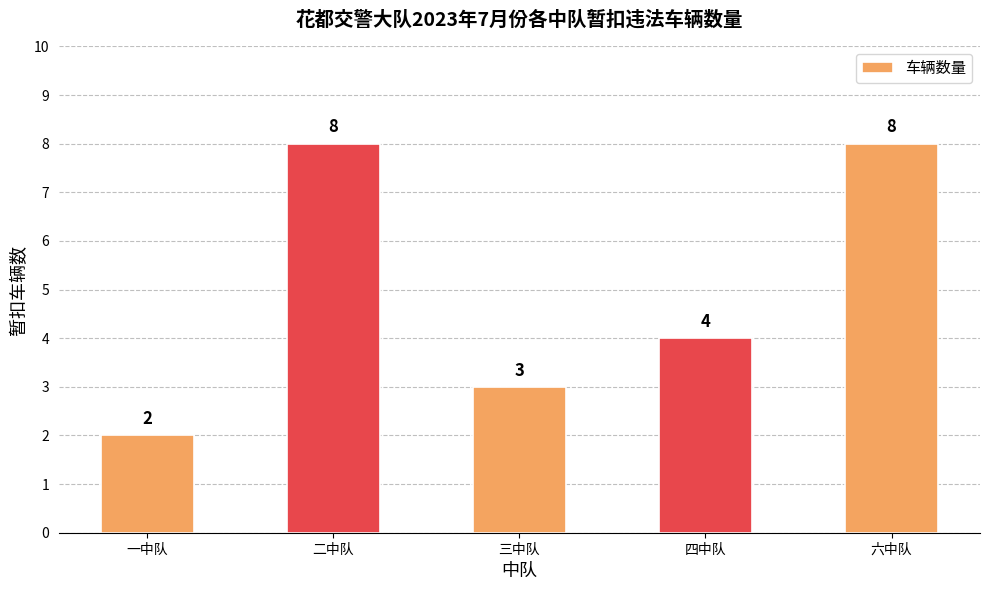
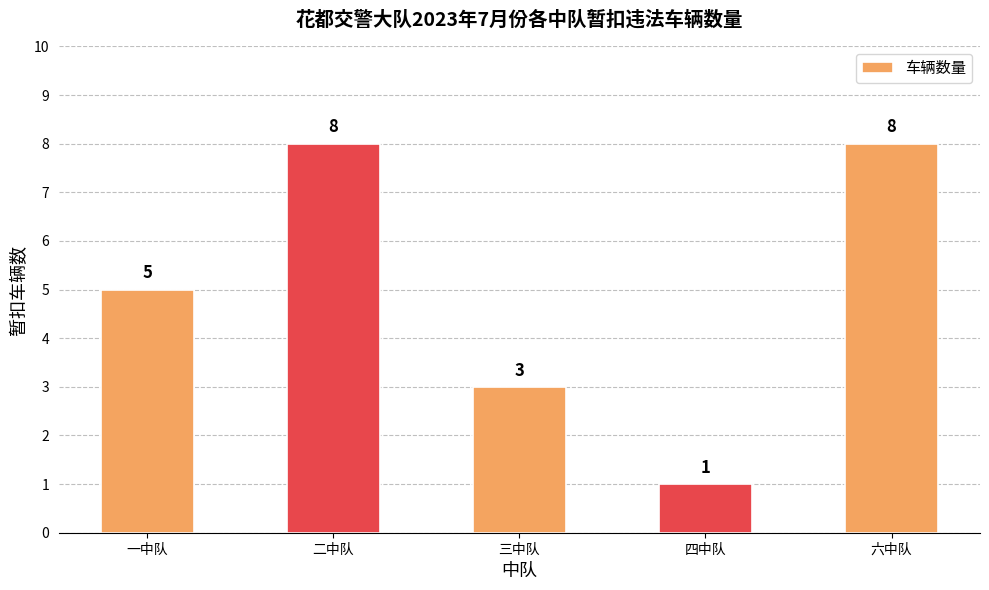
一中队: 2 -> 5
四中队: 4 -> 1
